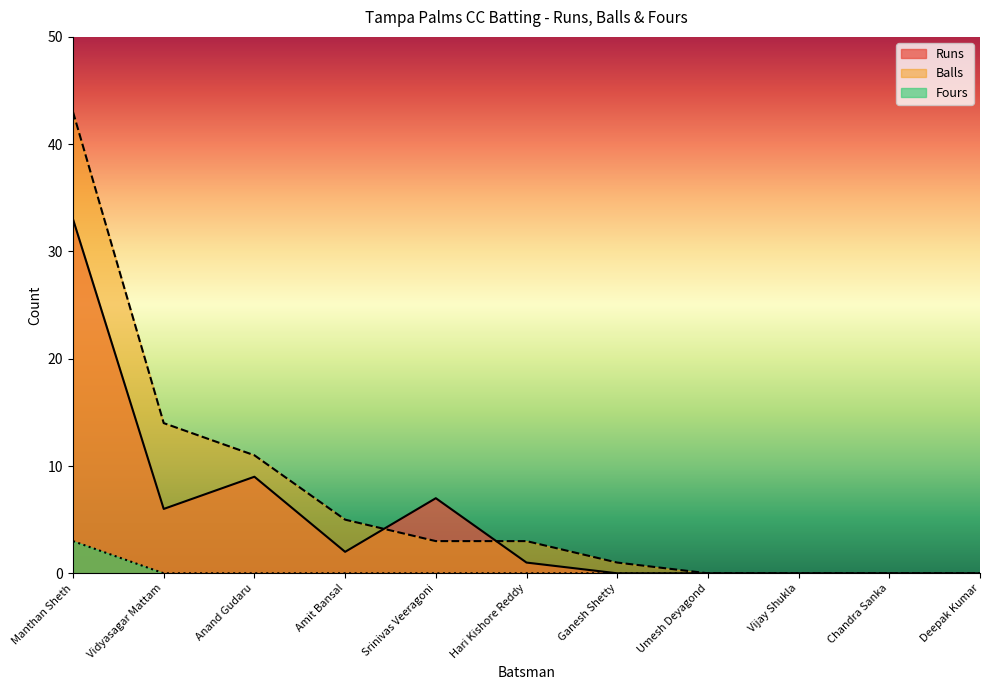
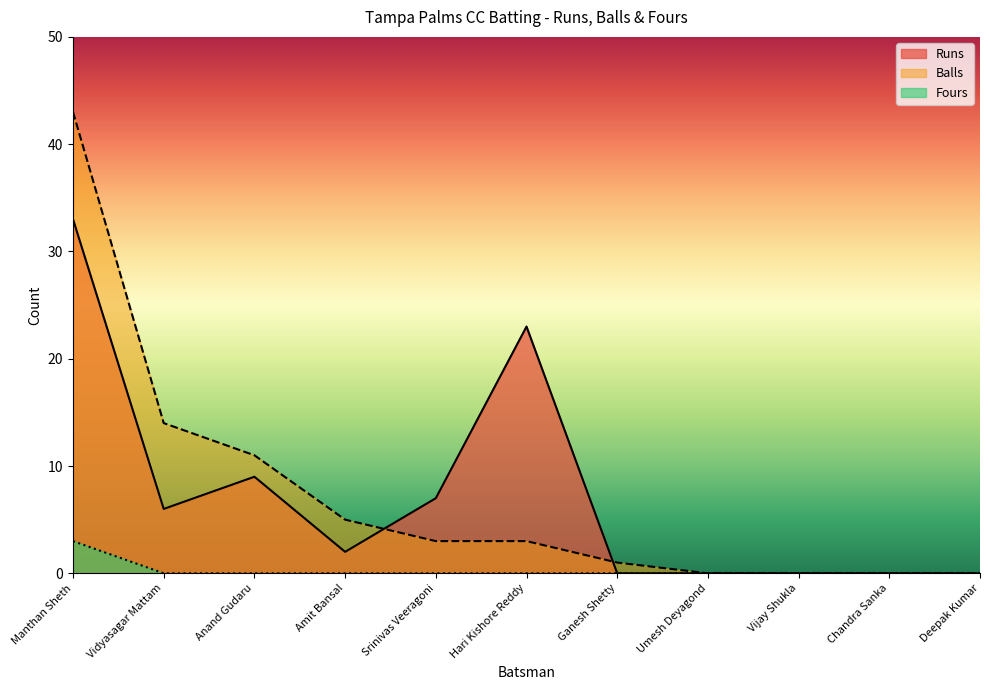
Runs, Hari Kishore Reddy: 1 -> 23
